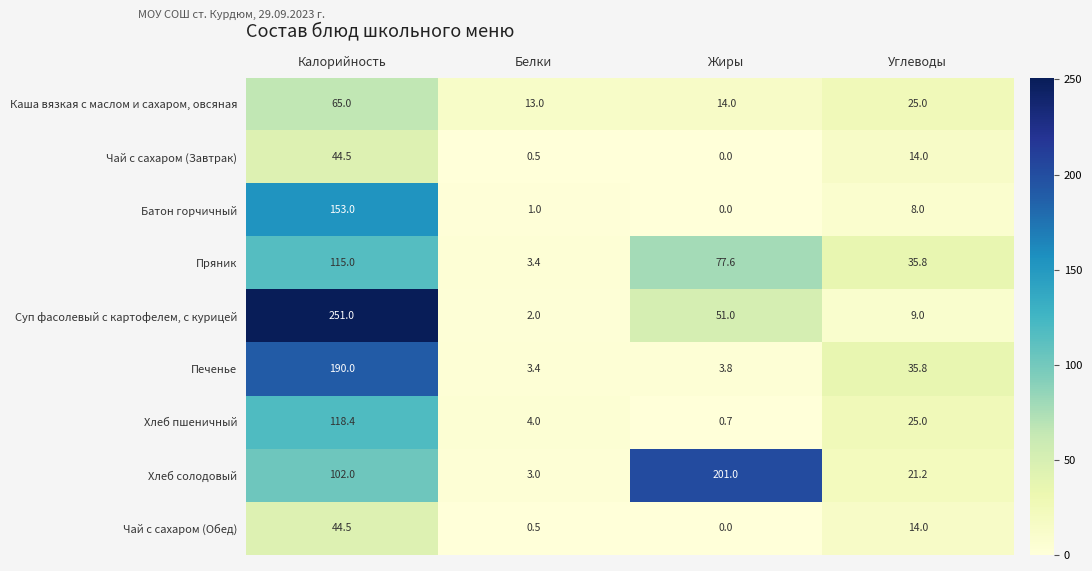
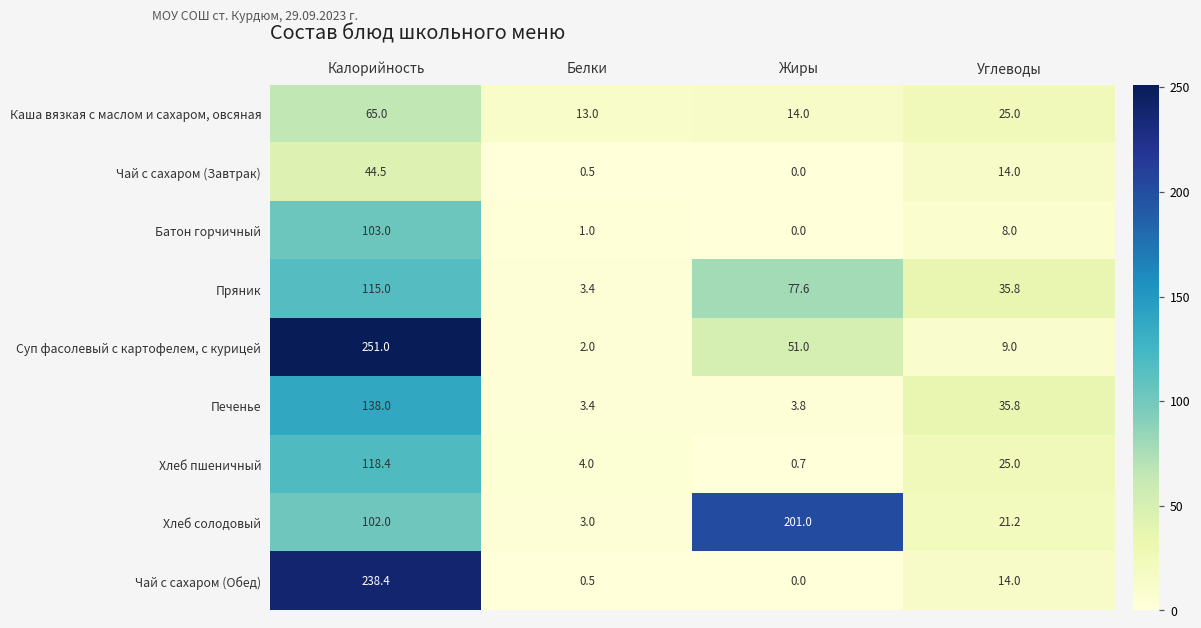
Батон горчичный, Калорийность: 153.0 -> 103.0
Печенье, Калорийность: 190.0 -> 138.0
Чай с сахаром (Обед), Калорийность: 44.5 -> 238.4
